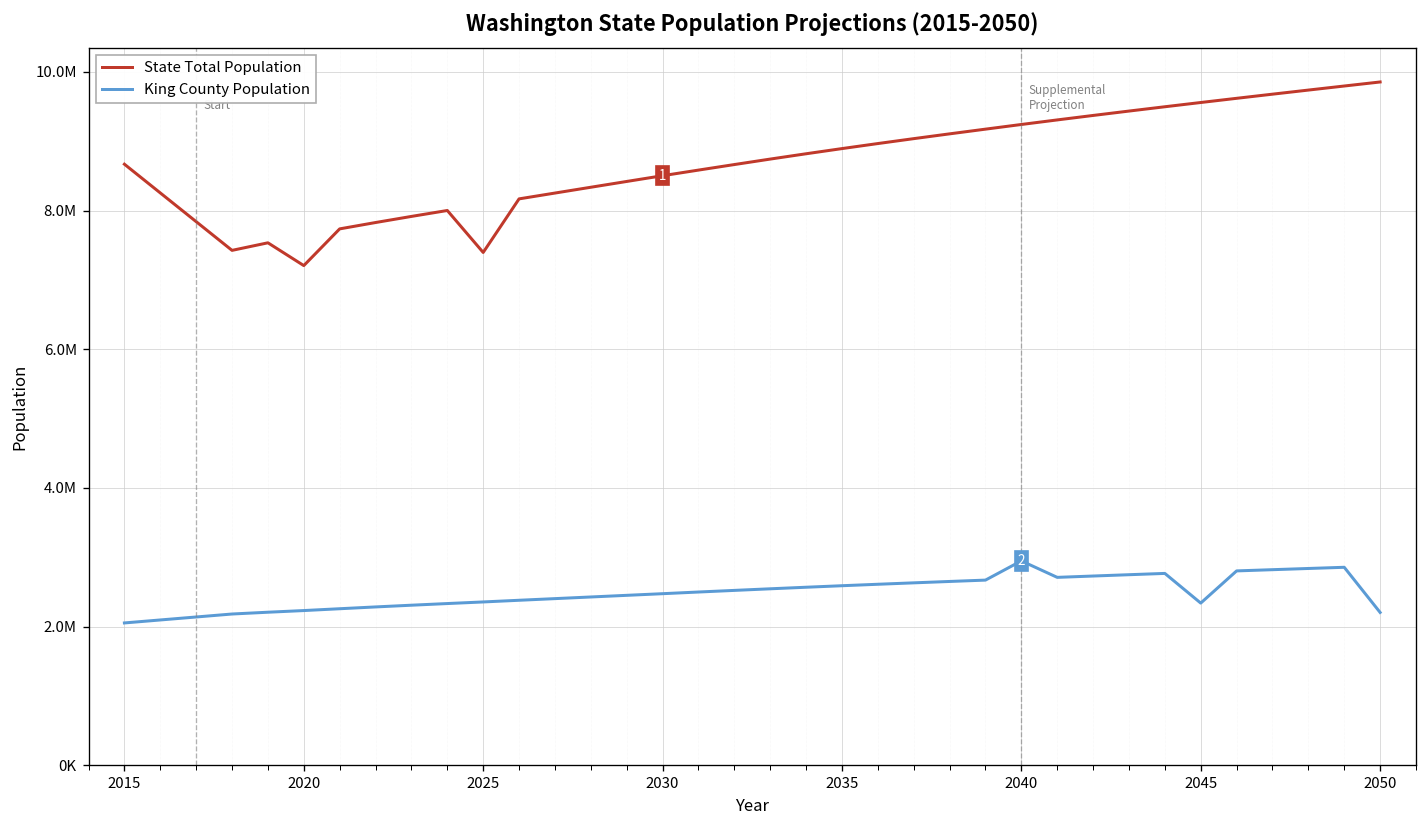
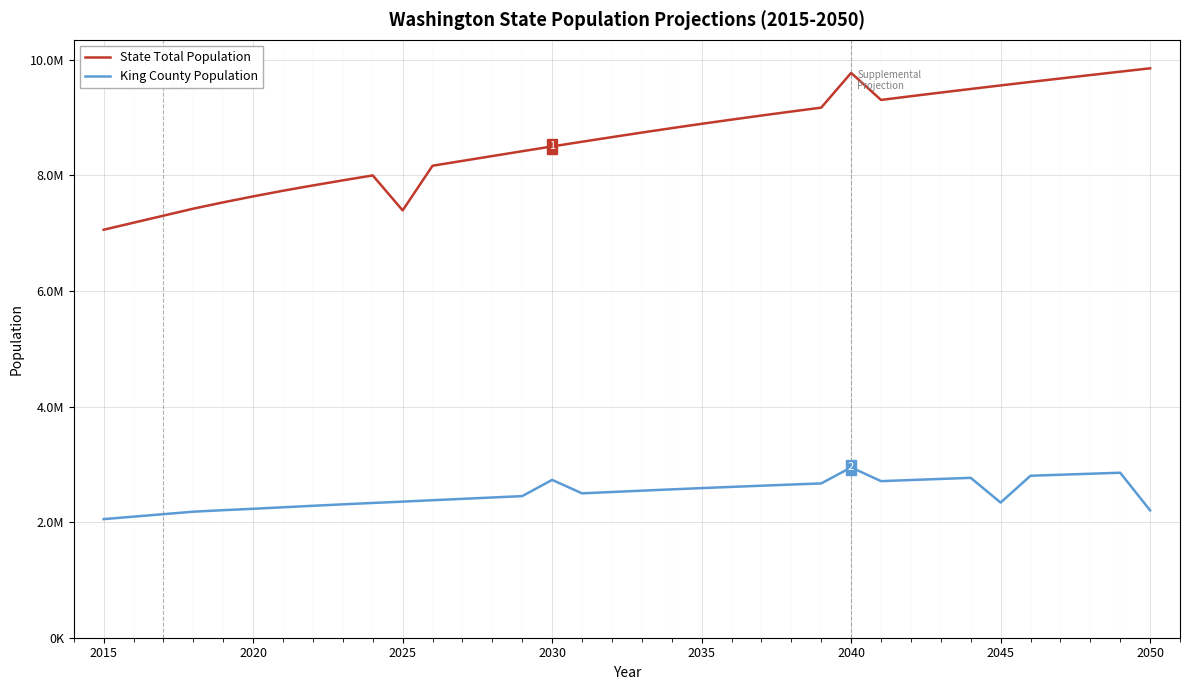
State Total Population, 2015: 8700000 -> 7100000
State Total Population, 2020: 7200000 -> 7600000
King County Population, 2030: 2500000 -> 2700000
State Total Population, 2040: 9200000 -> 9800000
